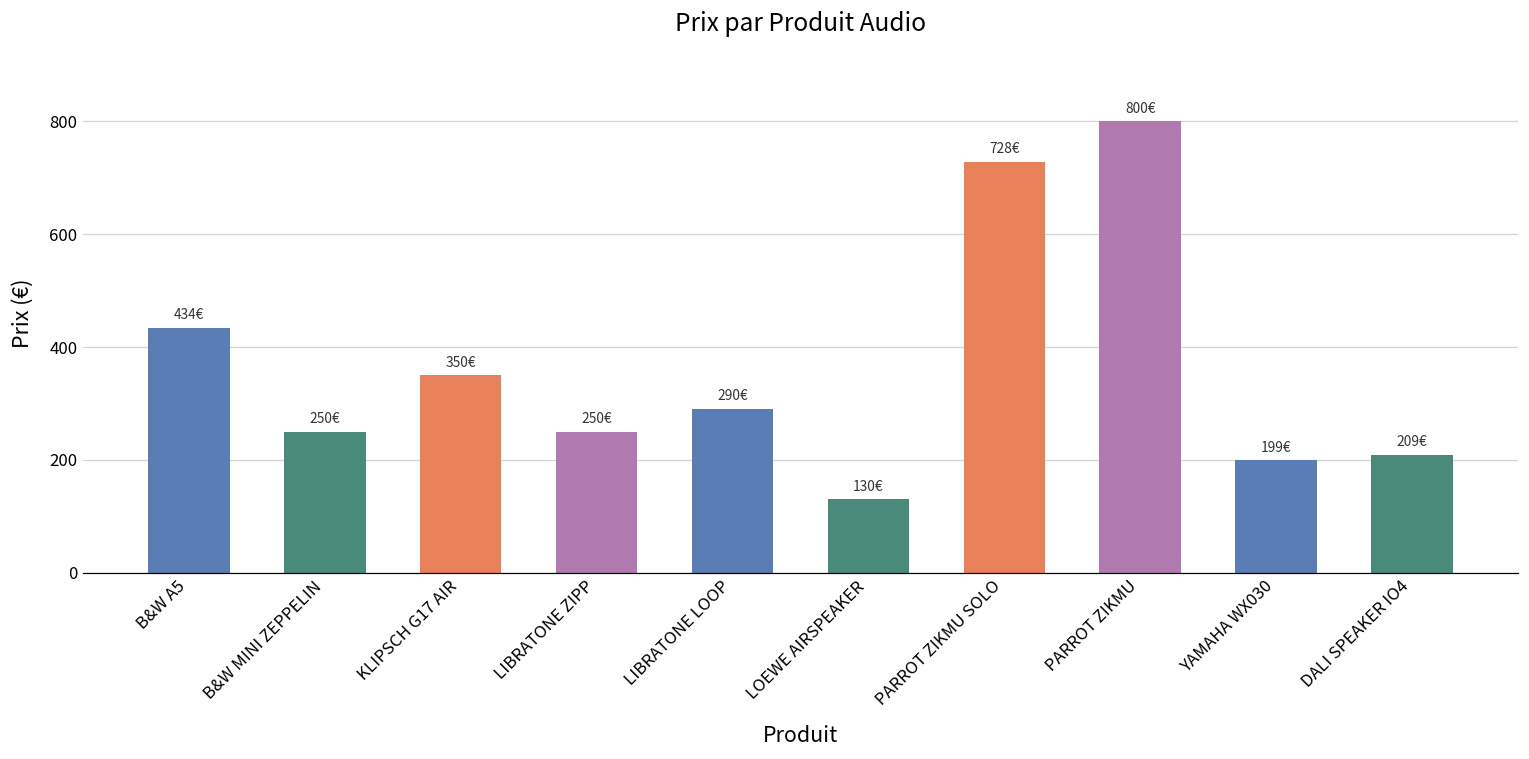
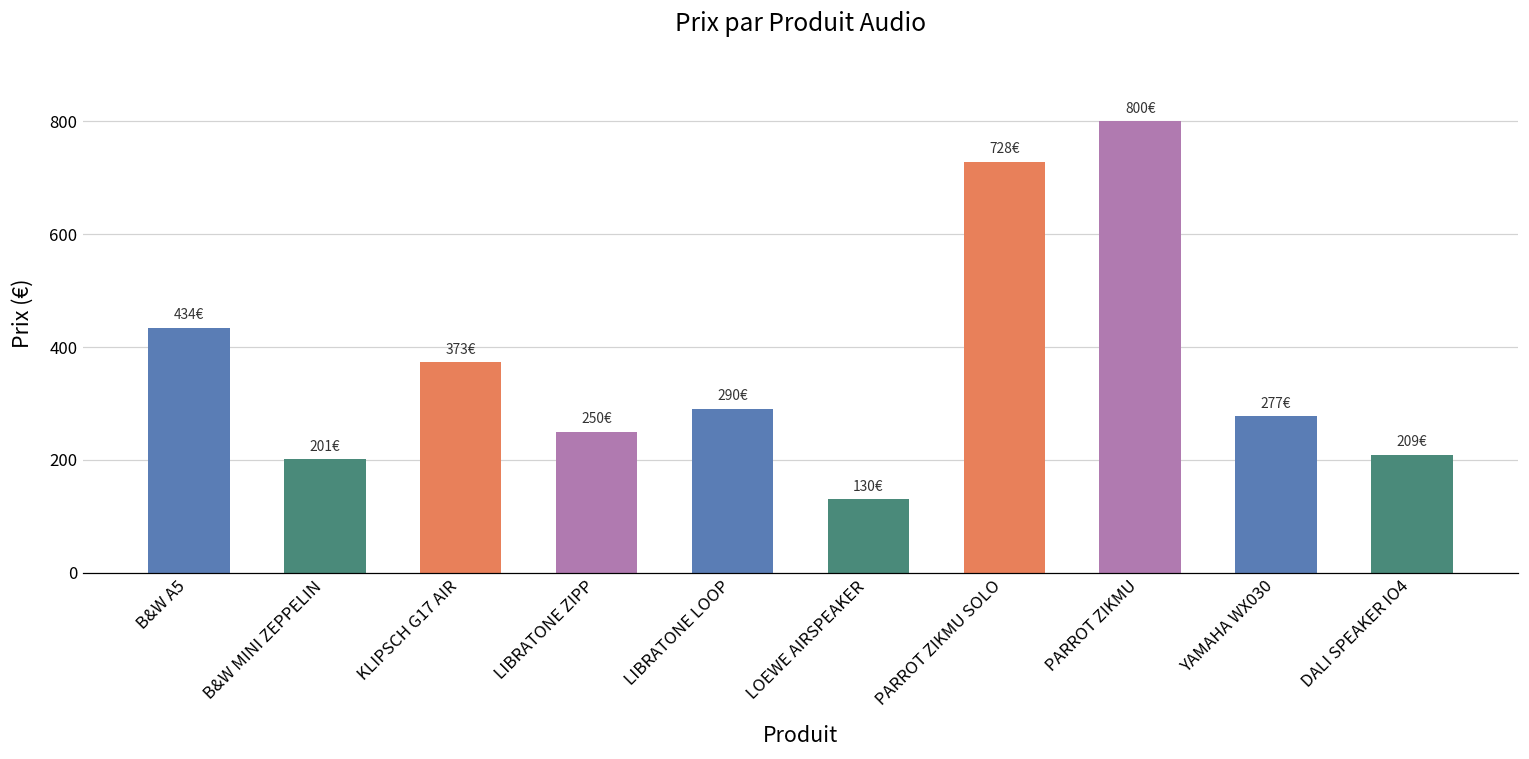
B&W MINI ZEPPELIN: 250€ -> 201€
KLIPSCH G17 AIR: 350€ -> 373€
YAMAHA WX030: 199€ -> 277€
